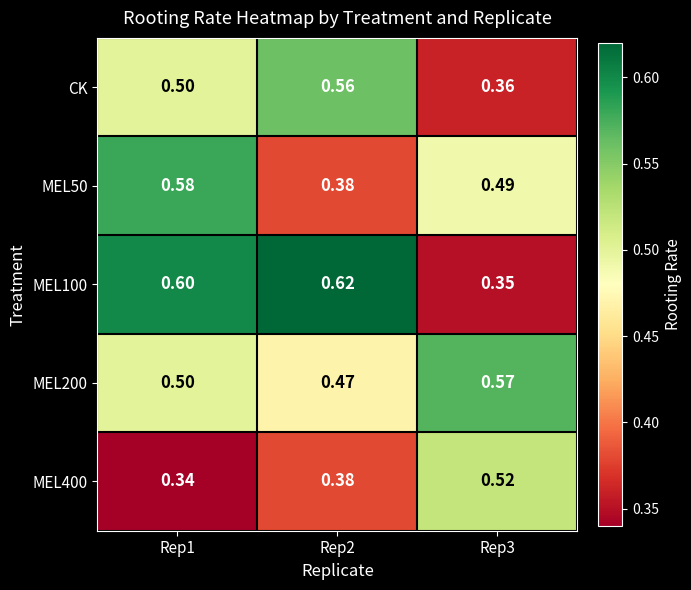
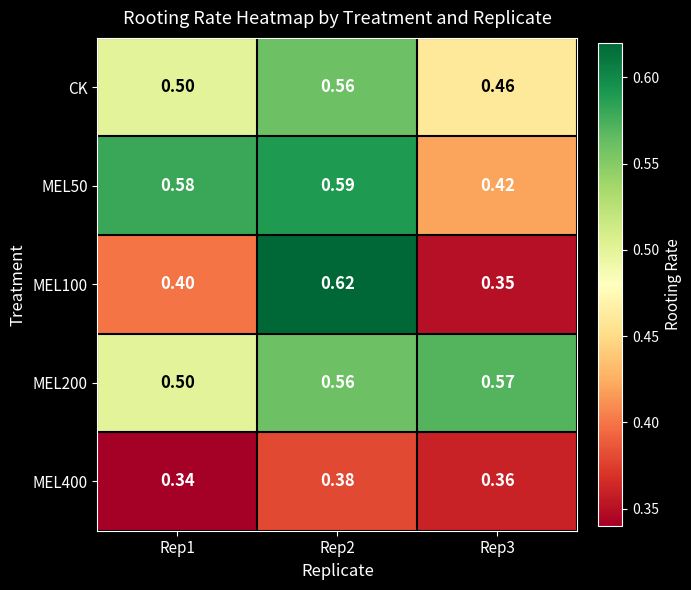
CK, Rep3: 0.36 -> 0.46
MEL50, Rep2: 0.38 -> 0.59
MEL50, Rep3: 0.49 -> 0.42
MEL100, Rep1: 0.60 -> 0.40
MEL200, Rep2: 0.47 -> 0.56
MEL400, Rep3: 0.52 -> 0.36
